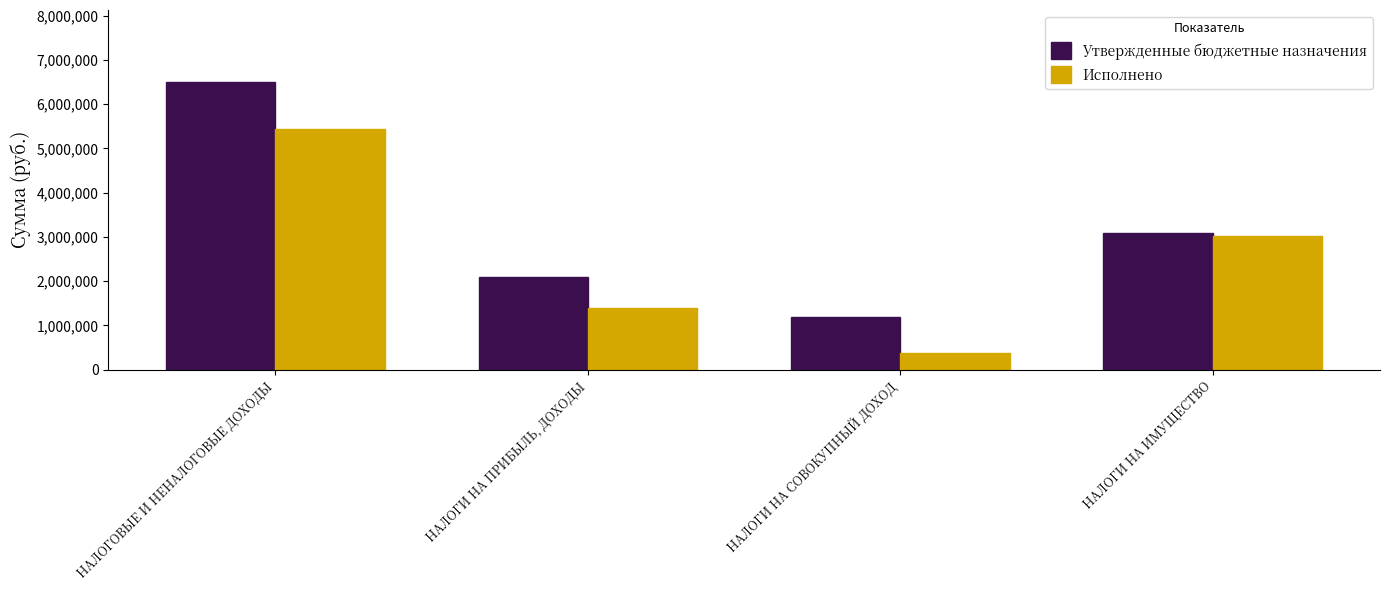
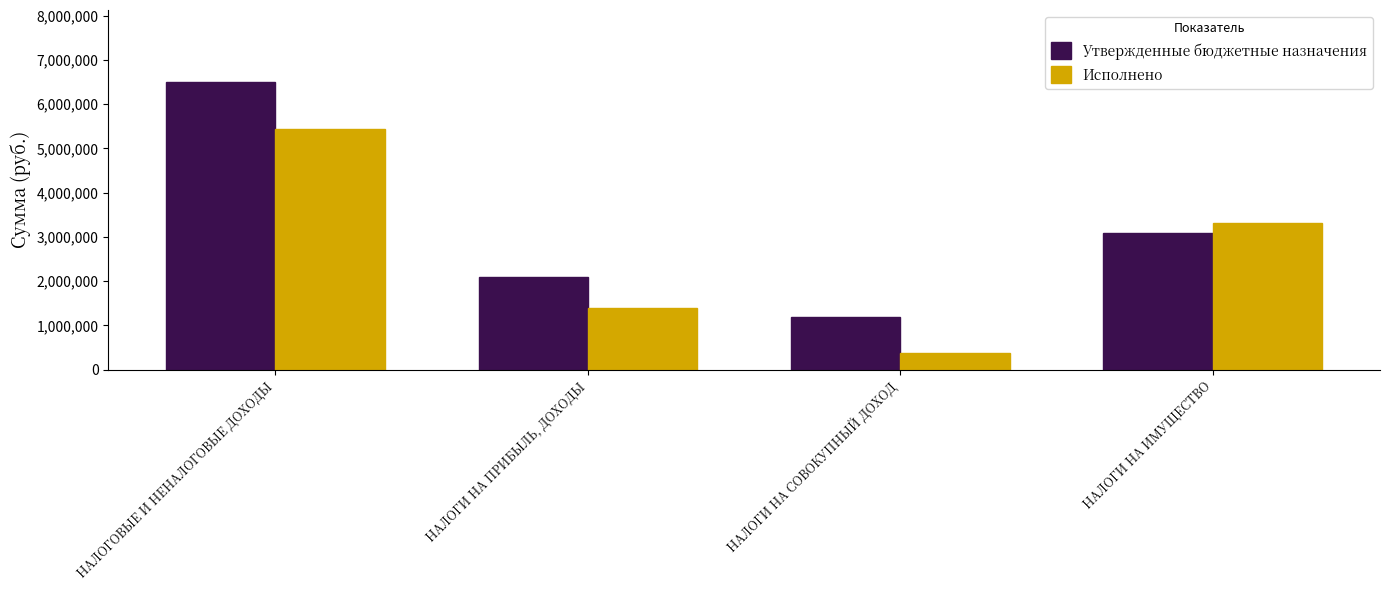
Исполнено, НАЛОГИ НА ИМУЩЕСТВО: 3,000,000 -> 3,300,000
